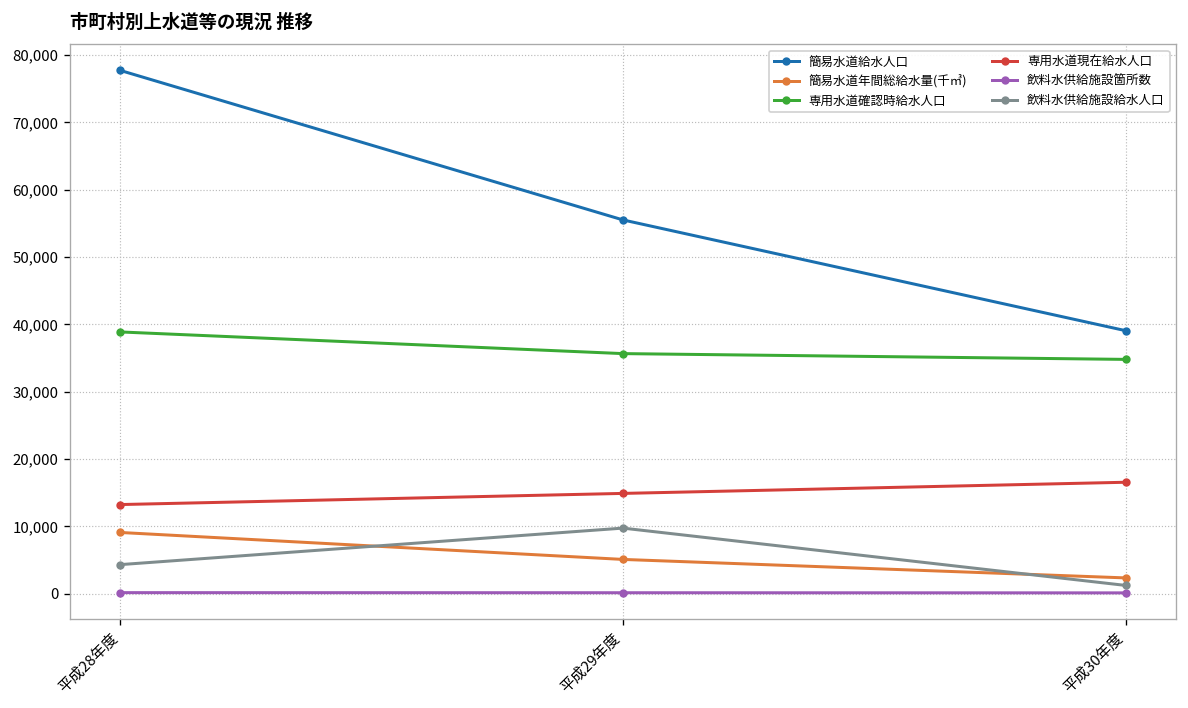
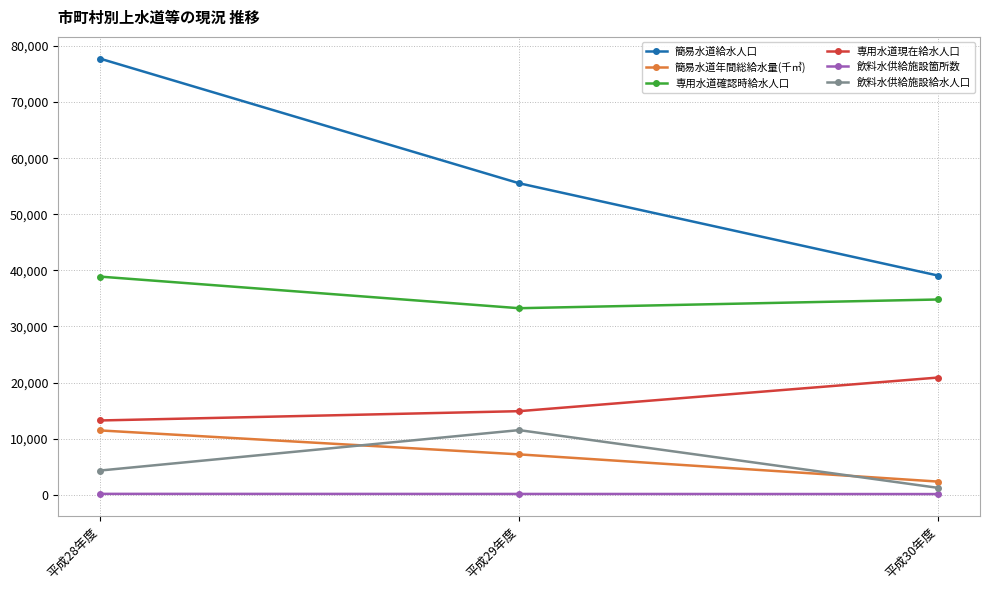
簡易水道年間総給水量(千㎥), 平成28年度: 9,000 -> 11,000
簡易水道年間総給水量(千㎥), 平成29年度: 5,000 -> 7,000
専用水道確認時給水人口, 平成29年度: 36,000 -> 33,000
飲料水供給施設給水人口, 平成29年度: 10,000 -> 12,000
専用水道現在給水人口, 平成30年度: 17,000 -> 21,000
